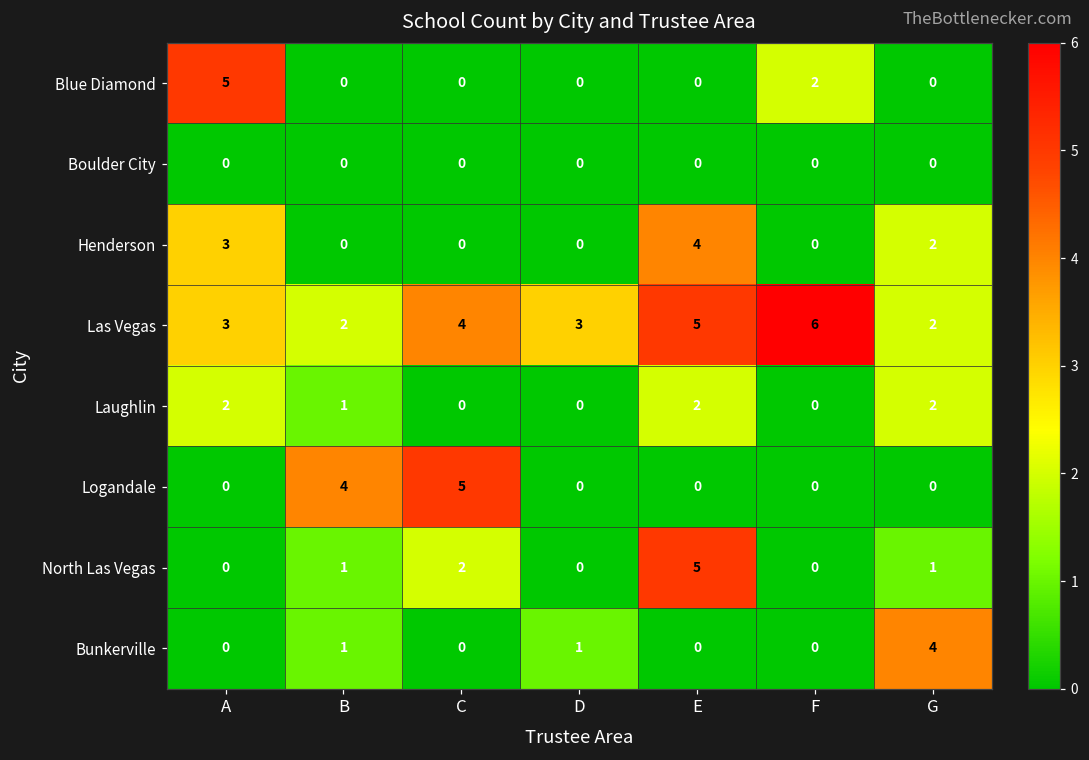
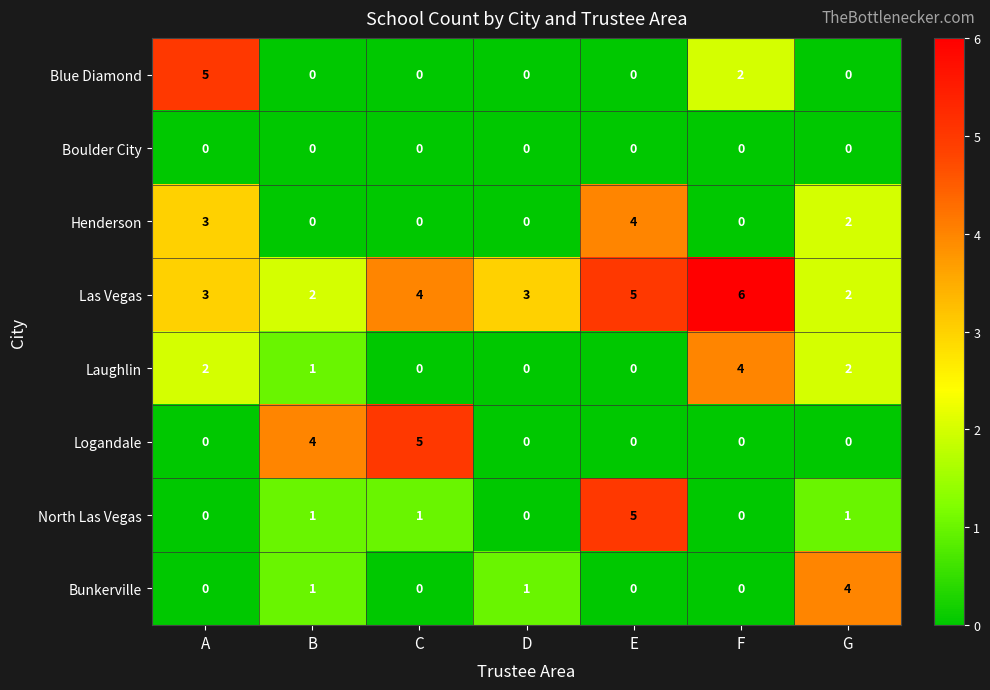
Laughlin, E: 2 -> 0
Laughlin, F: 0 -> 4
North Las Vegas, C: 2 -> 1
